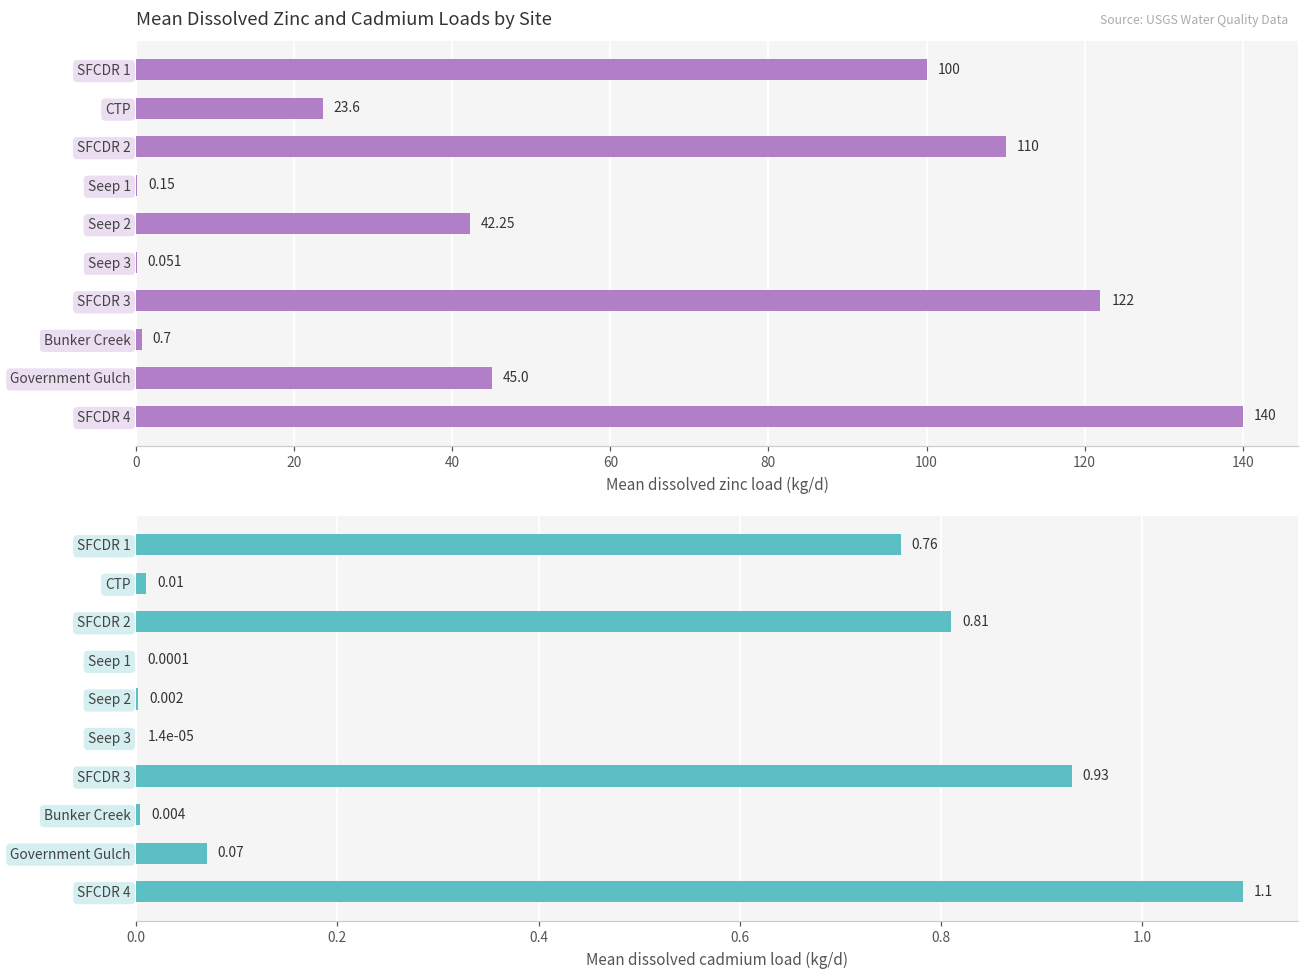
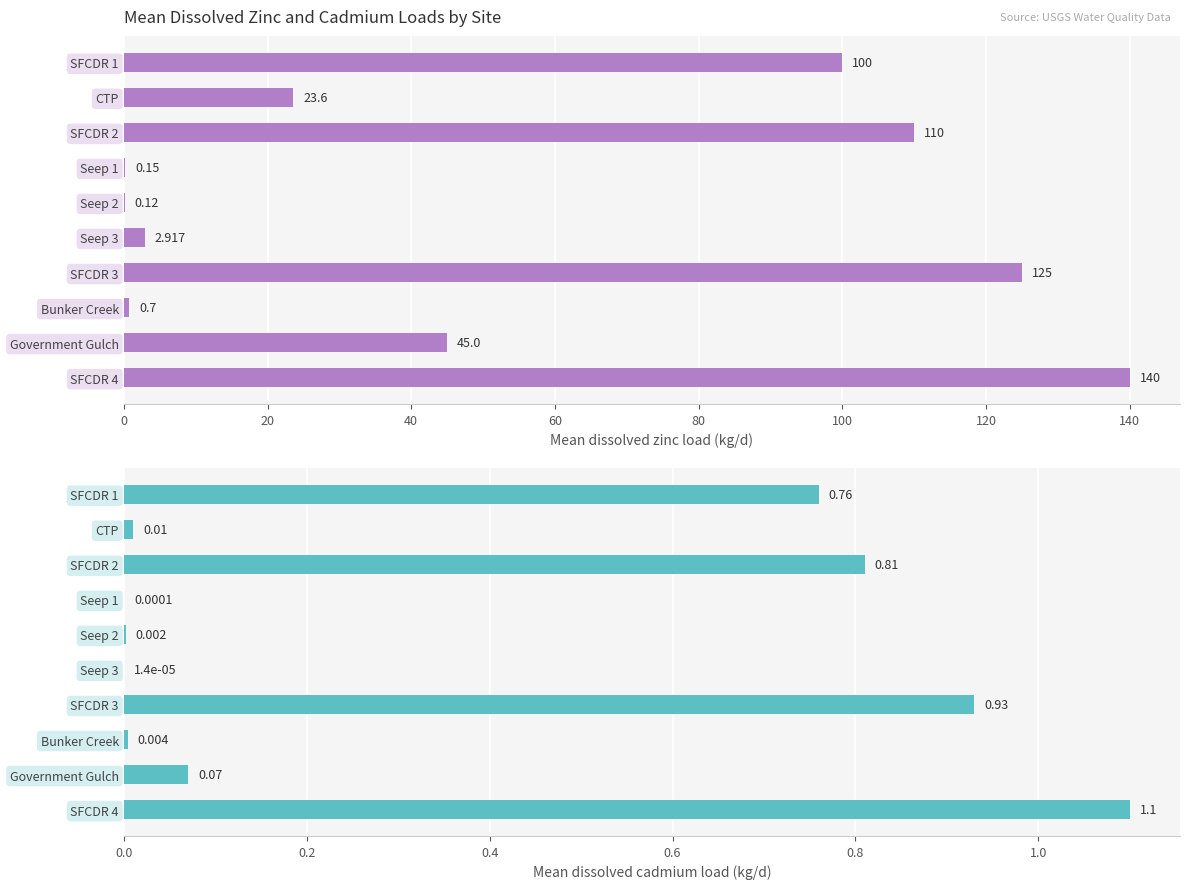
Mean Dissolved Zinc and Cadmium Loads by Site, Seep 2: 42.25 -> 0.12
Mean Dissolved Zinc and Cadmium Loads by Site, Seep 3: 0.051 -> 2.917
Mean Dissolved Zinc and Cadmium Loads by Site, SFCDR 3: 122 -> 125
